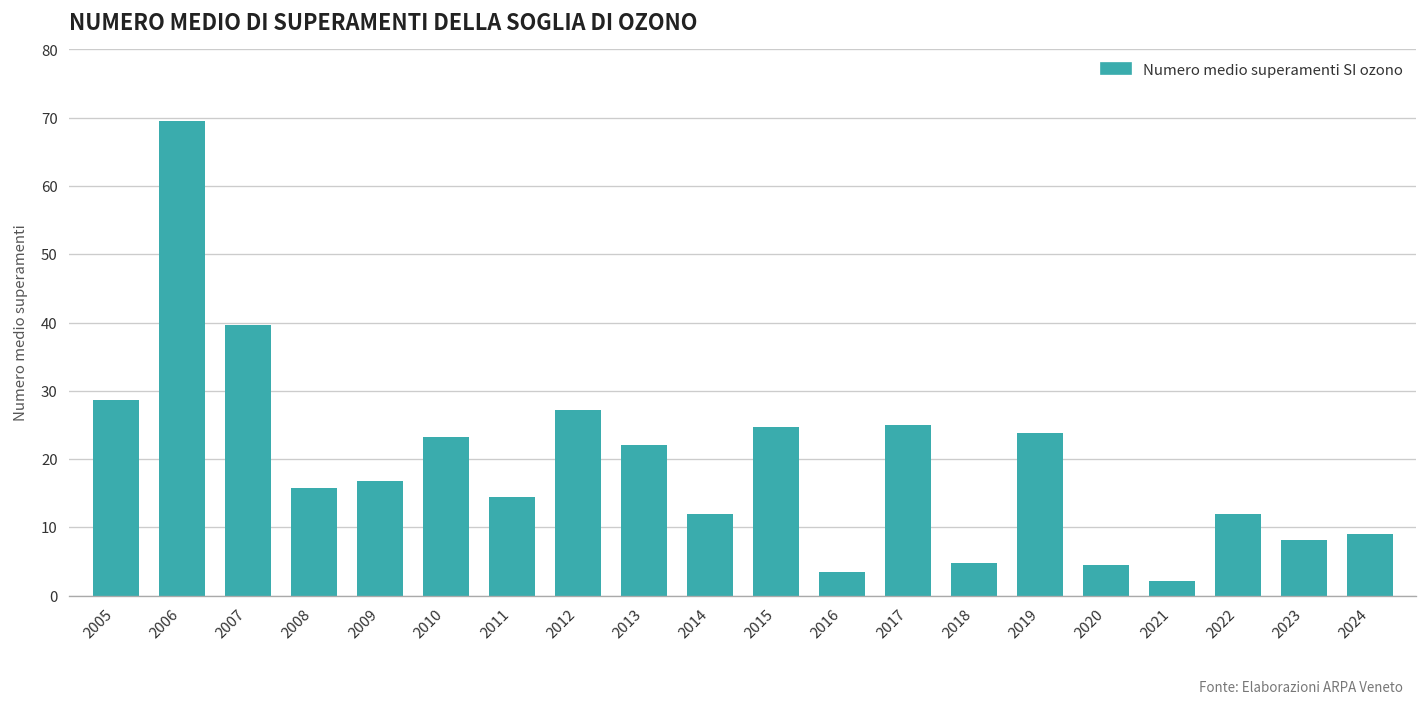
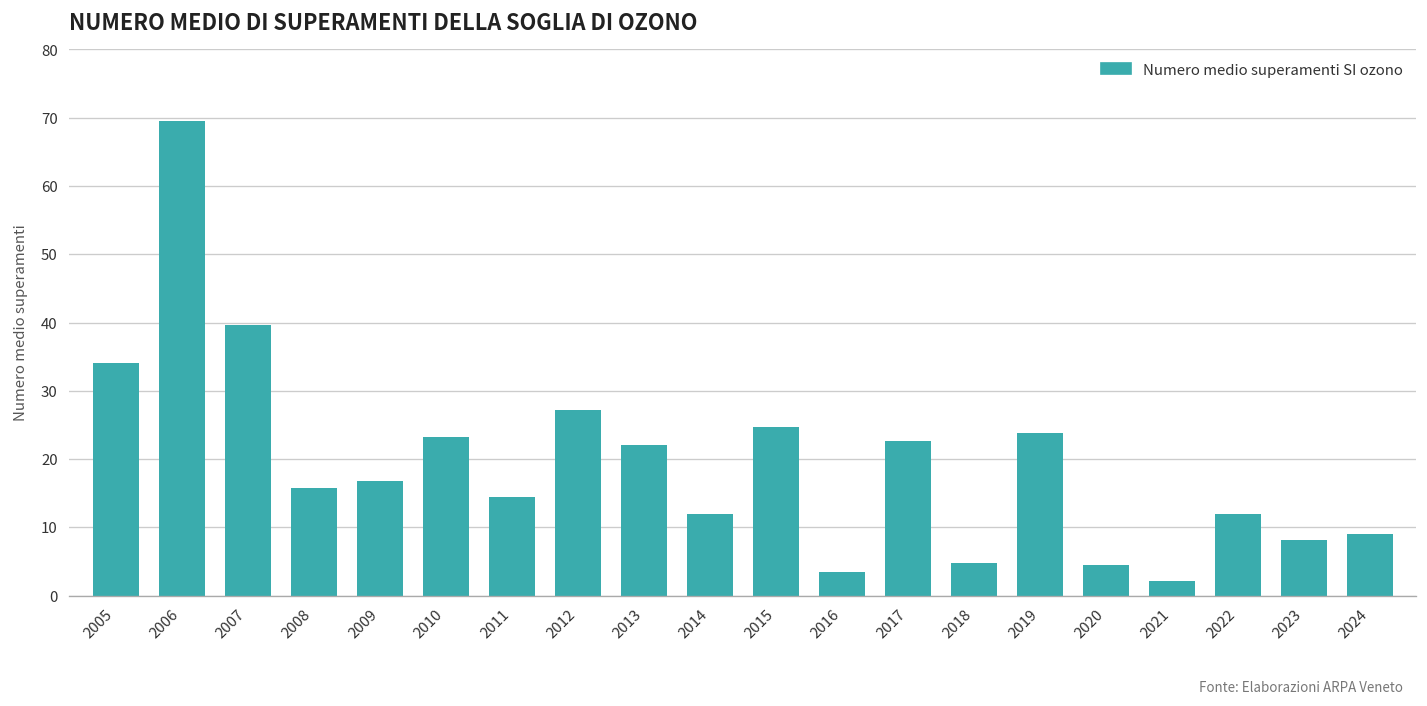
2005: 29 -> 34
2017: 25 -> 23
